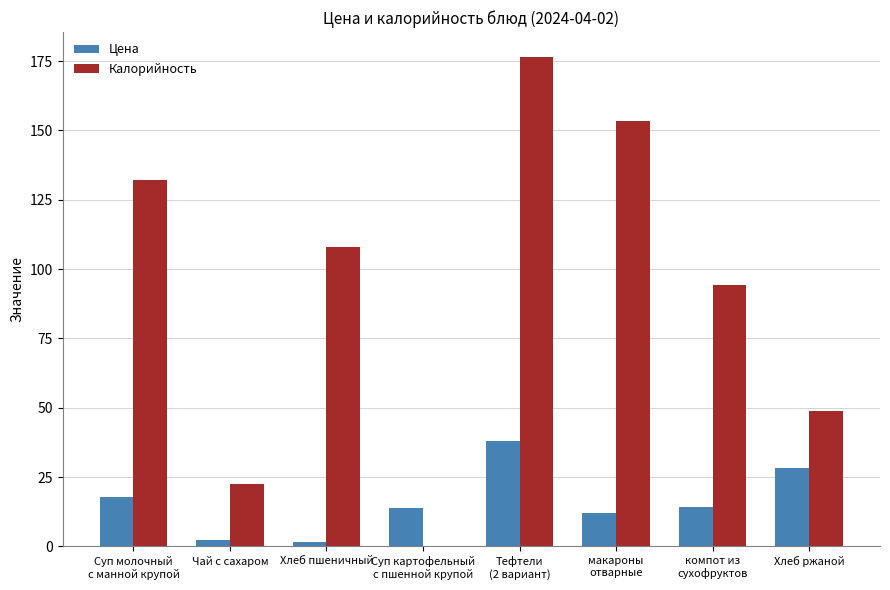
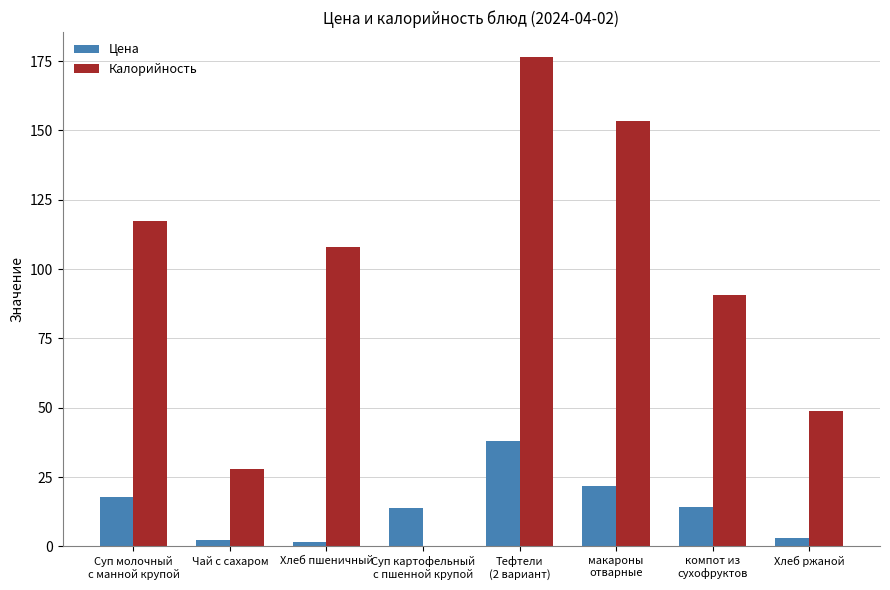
Калорийность, Суп молочный с манной крупой: 132 -> 117
Калорийность, Чай с сахаром: 23 -> 28
Цена, макароны отварные: 12 -> 22
Калорийность, компот из сухофруктов: 94 -> 91
Цена, Хлеб ржаной: 28 -> 3
